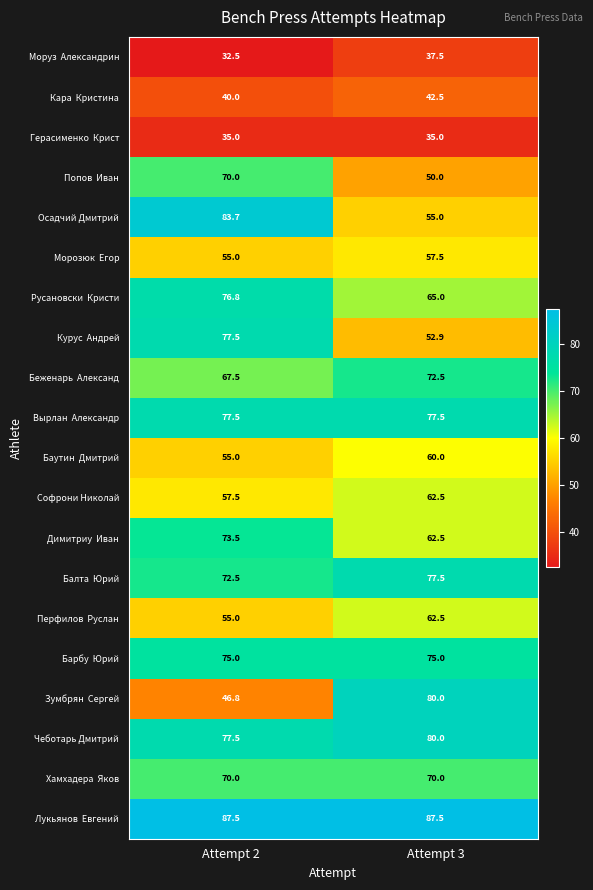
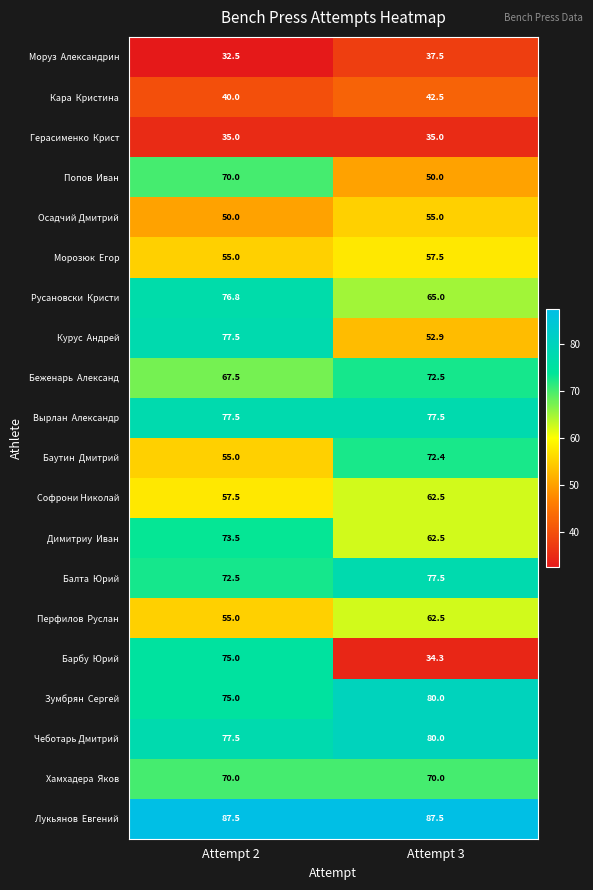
Осадчий Дмитрий, Attempt 2: 83.7 -> 50.0
Баутин Дмитрий, Attempt 3: 60.0 -> 72.4
Барбу Юрий, Attempt 3: 75.0 -> 34.3
Зумбрян Сергей, Attempt 2: 46.8 -> 75.0
